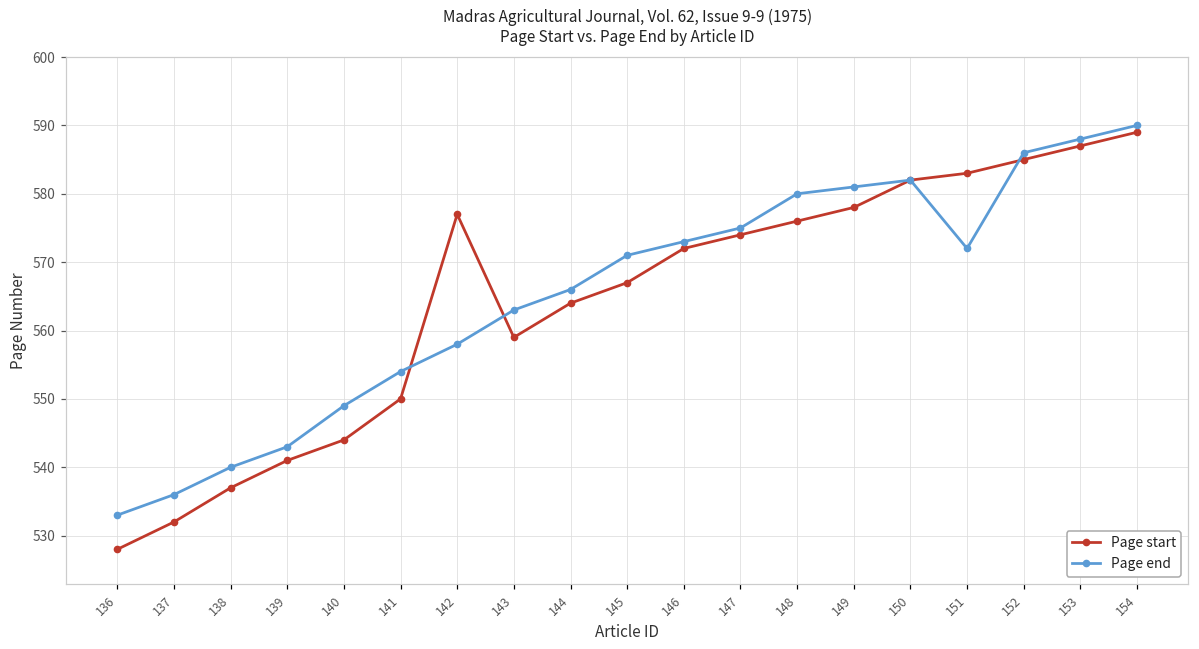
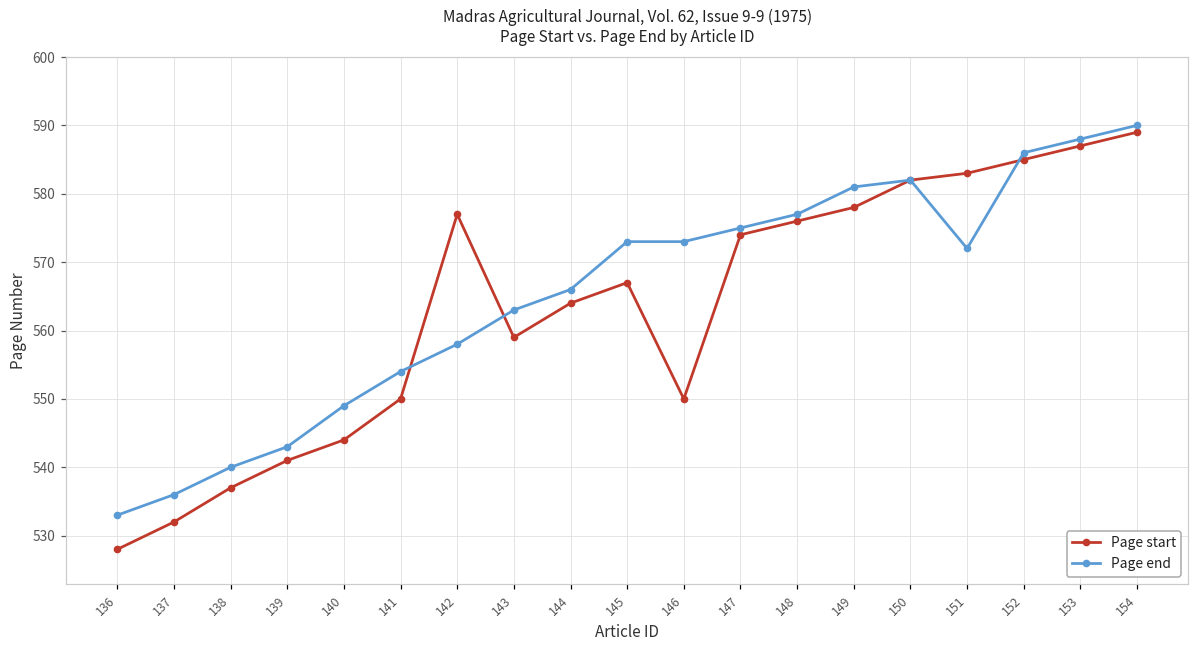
Page end, 145: 571 -> 573
Page start, 146: 572 -> 550
Page end, 148: 580 -> 577
